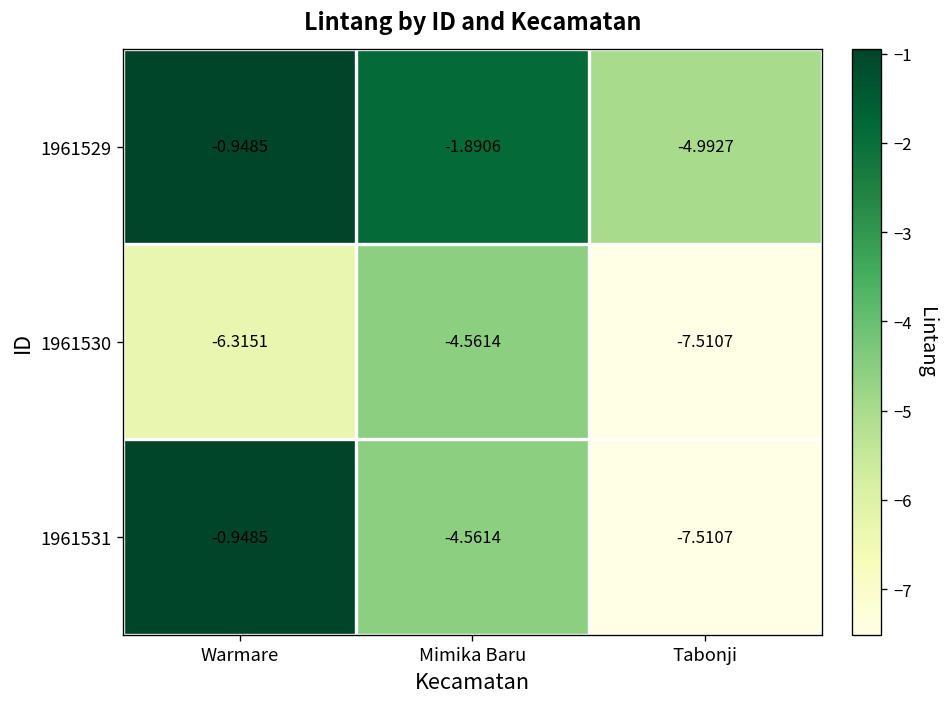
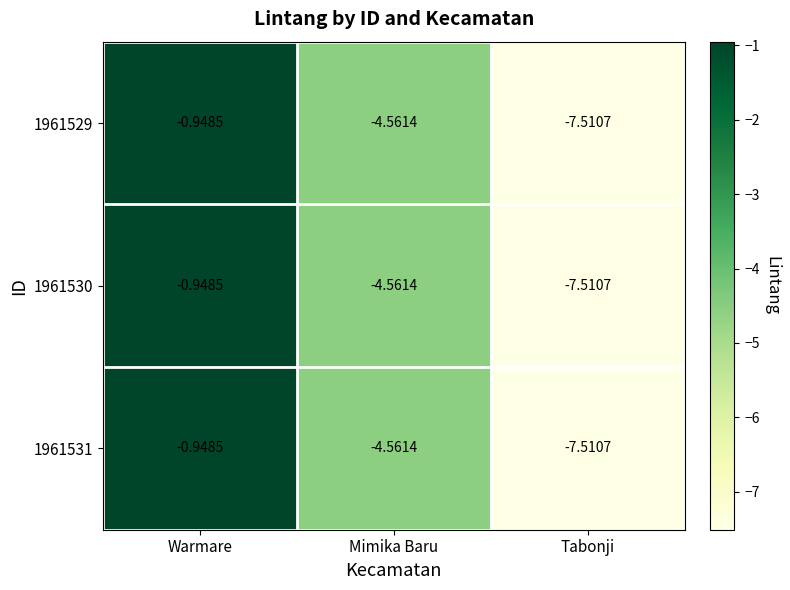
1961529, Mimika Baru: -1.8906 -> -4.5614
1961529, Tabonji: -4.9927 -> -7.5107
1961530, Warmare: -6.3151 -> -0.9485
